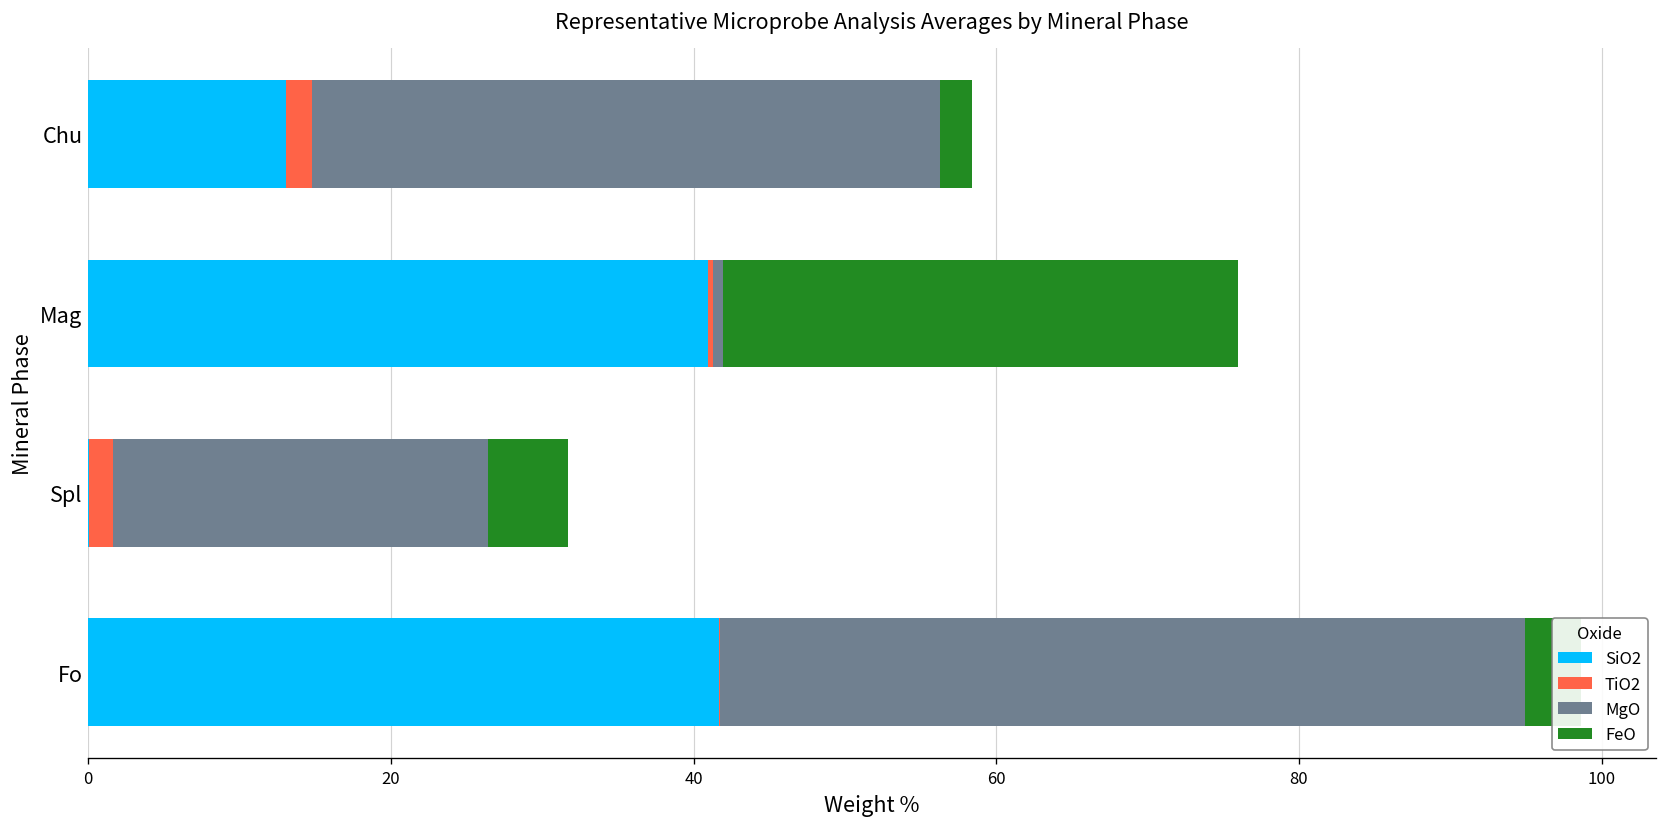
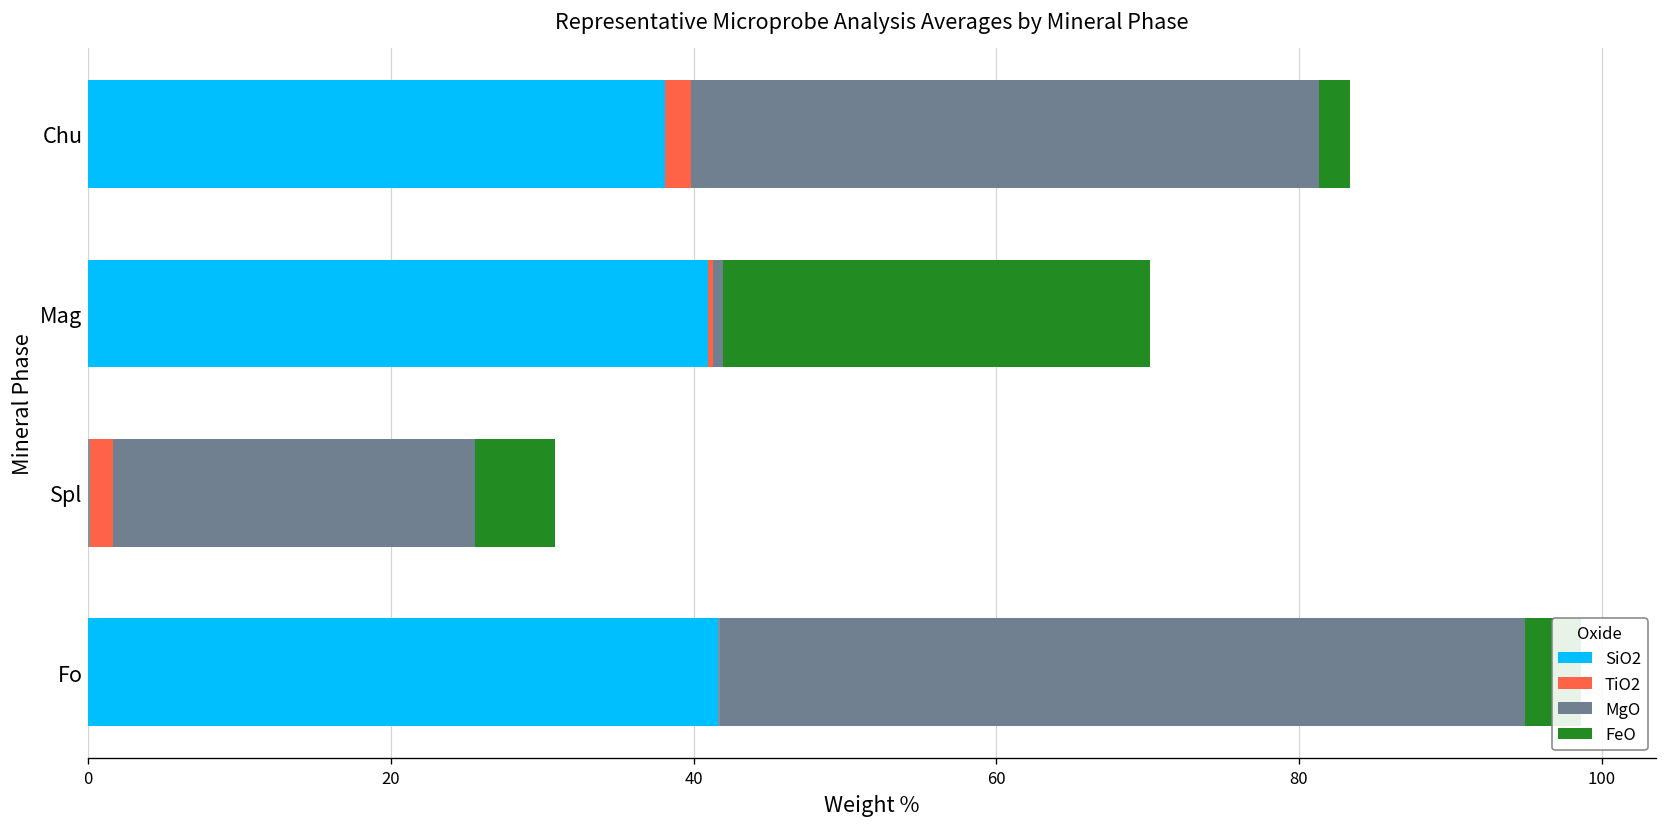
SiO2, Chu: 13.1 -> 38.1
FeO, Mag: 34.0 -> 28.2
MgO, Spl: 24.8 -> 23.9
